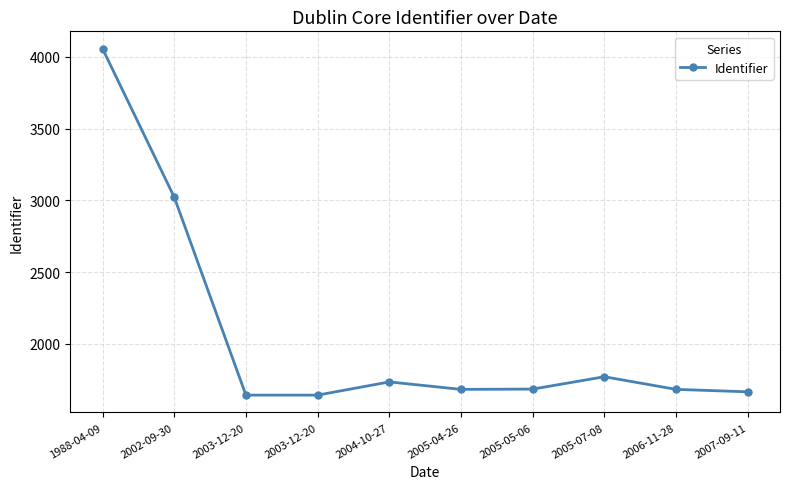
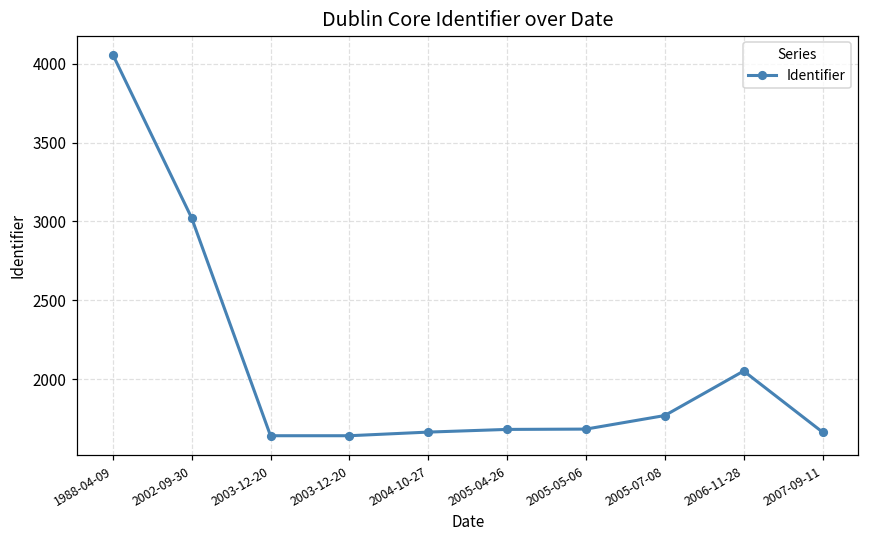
2004-10-27: 1730 -> 1670
2006-11-28: 1680 -> 2050
